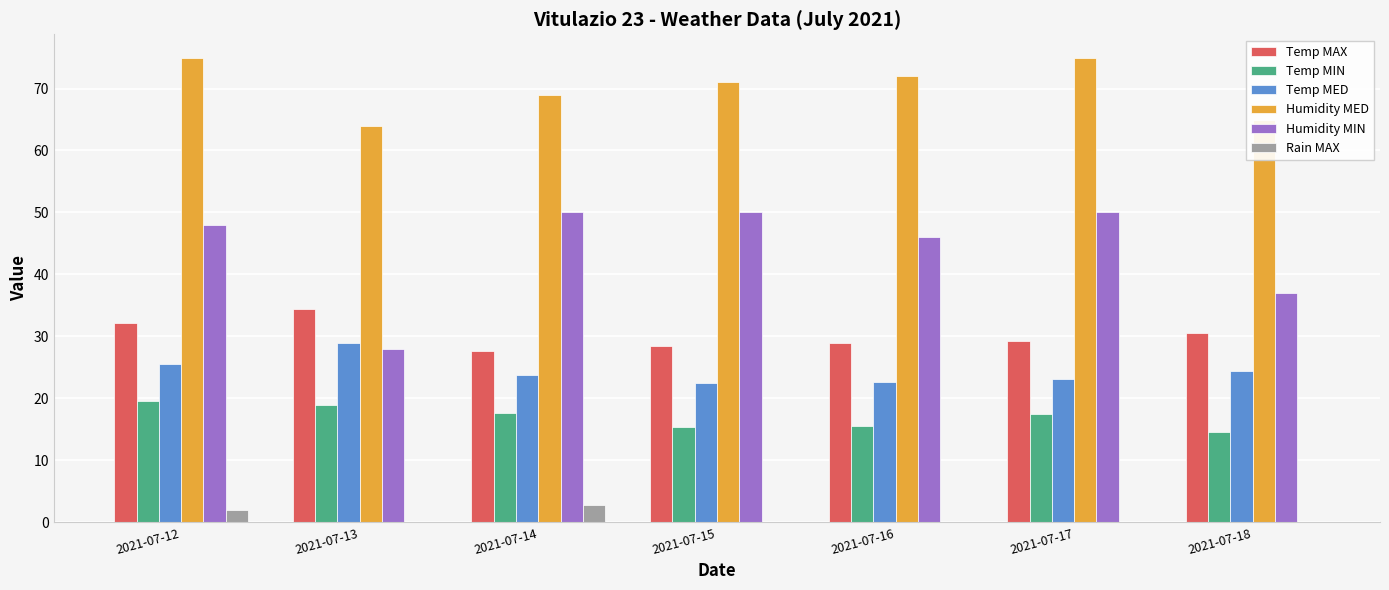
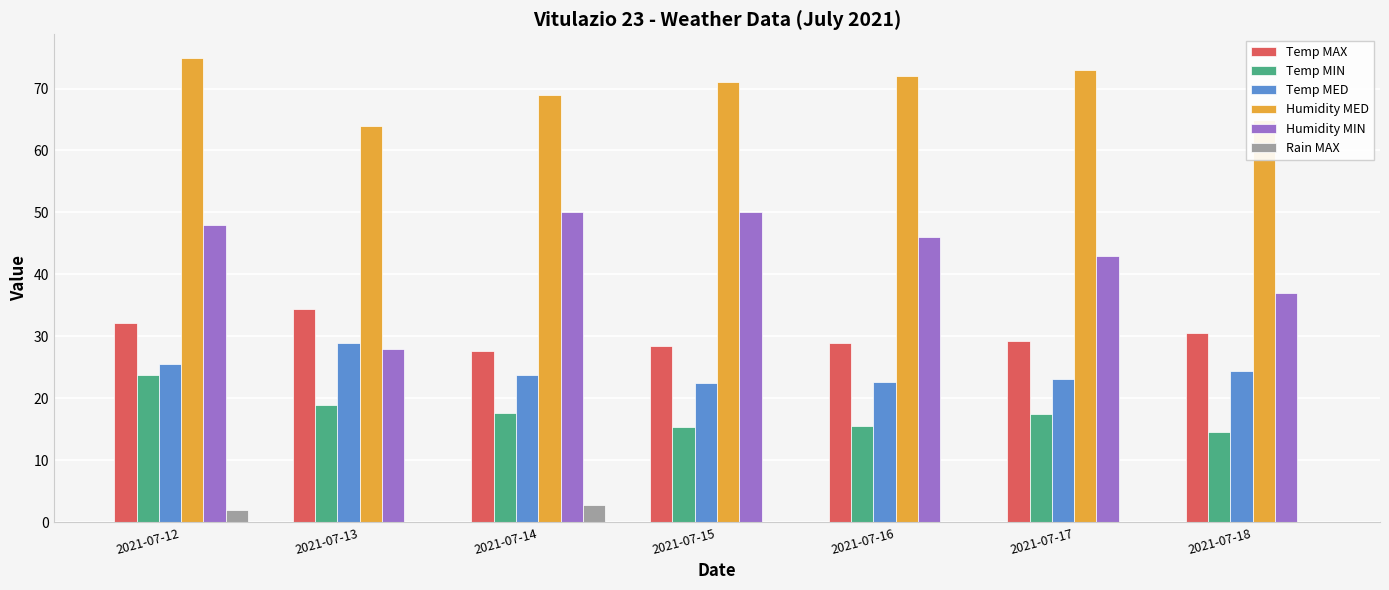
Temp MIN, 2021-07-12: 20 -> 24
Humidity MED, 2021-07-17: 75 -> 73
Humidity MIN, 2021-07-17: 50 -> 43
